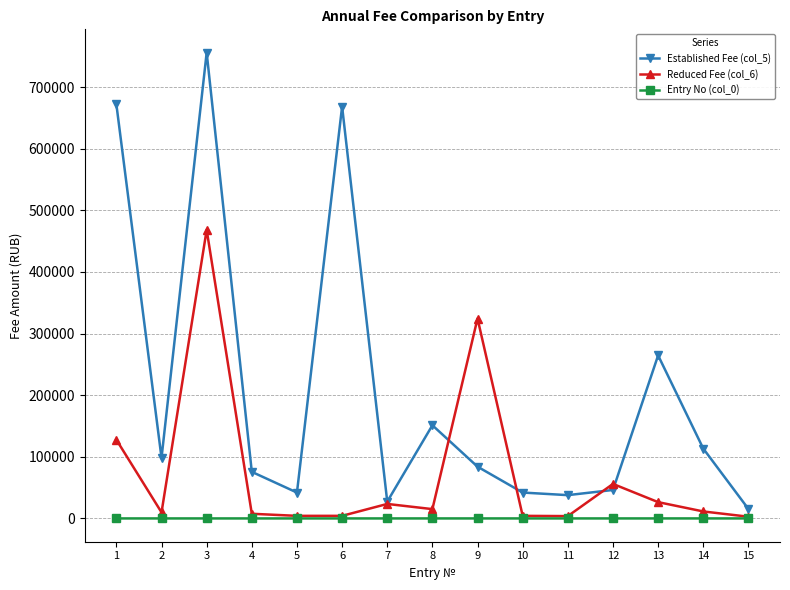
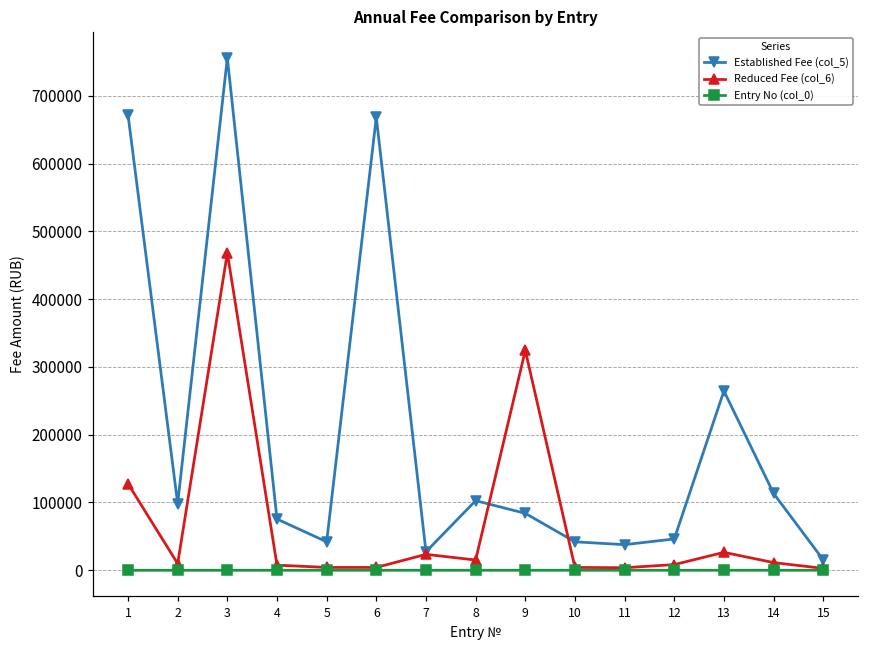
Established Fee (col_5), 8: 150000 -> 100000
Reduced Fee (col_6), 12: 60000 -> 10000
